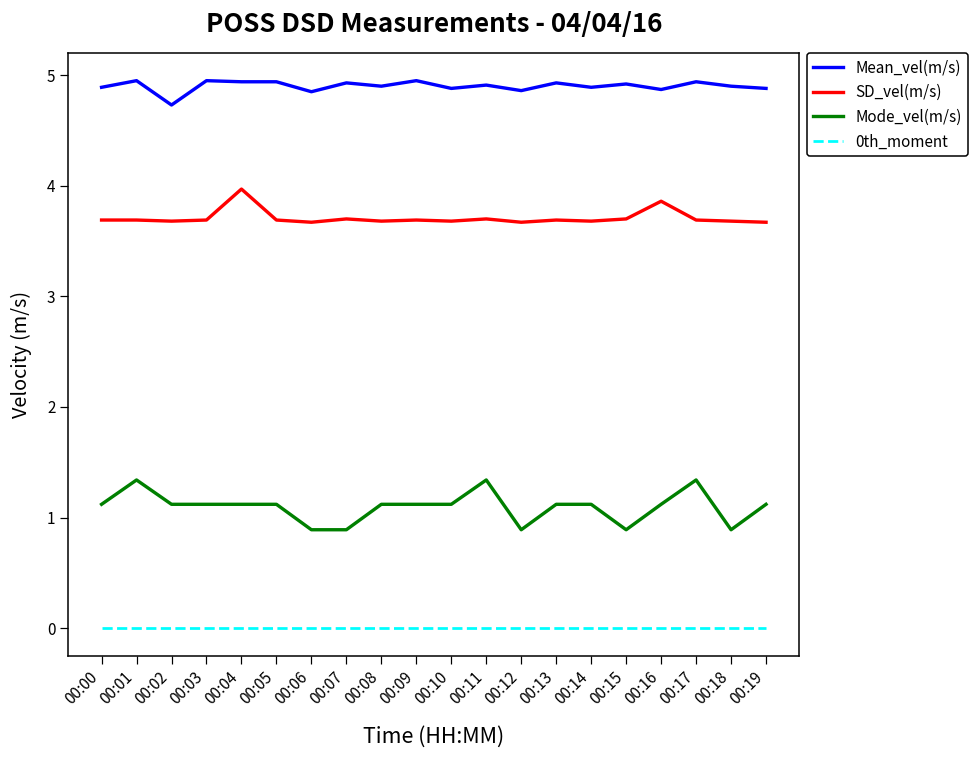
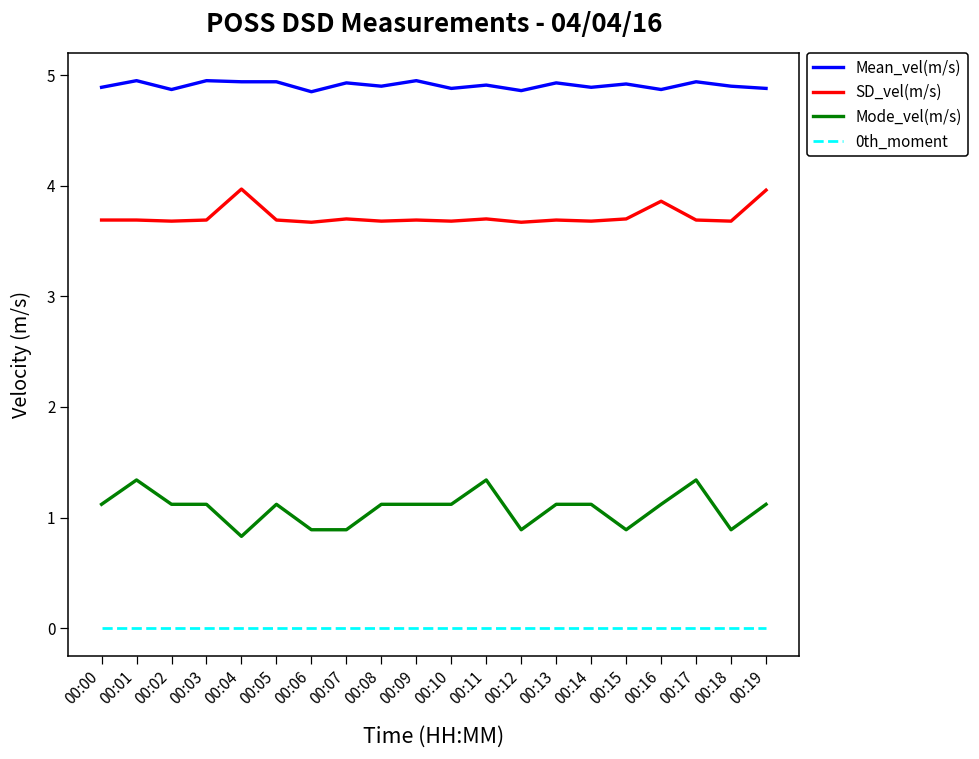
Mean_vel(m/s), 00:02: 4.73 -> 4.87
Mode_vel(m/s), 00:04: 1.12 -> 0.83
SD_vel(m/s), 00:19: 3.67 -> 3.96
